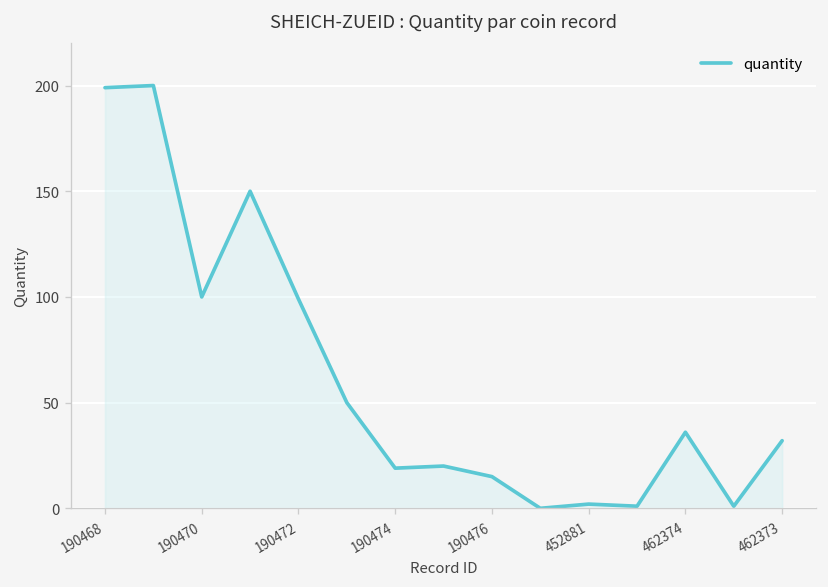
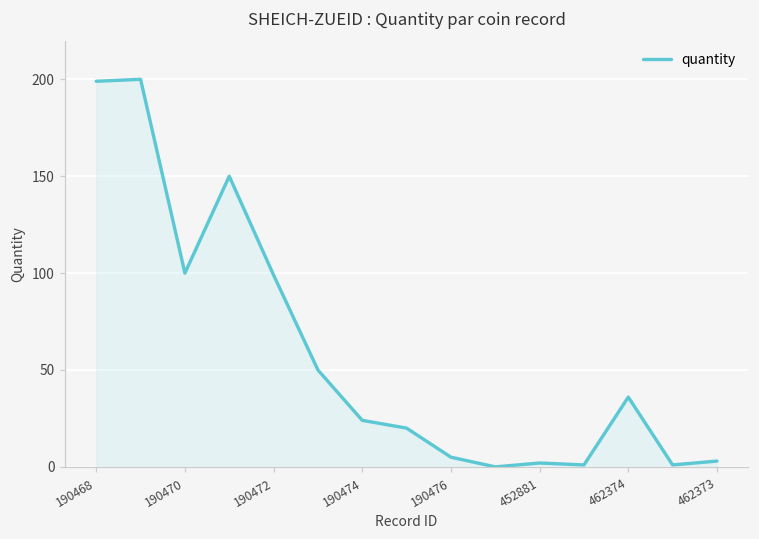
190474: 19 -> 24
190476: 15 -> 5
462373: 32 -> 3
